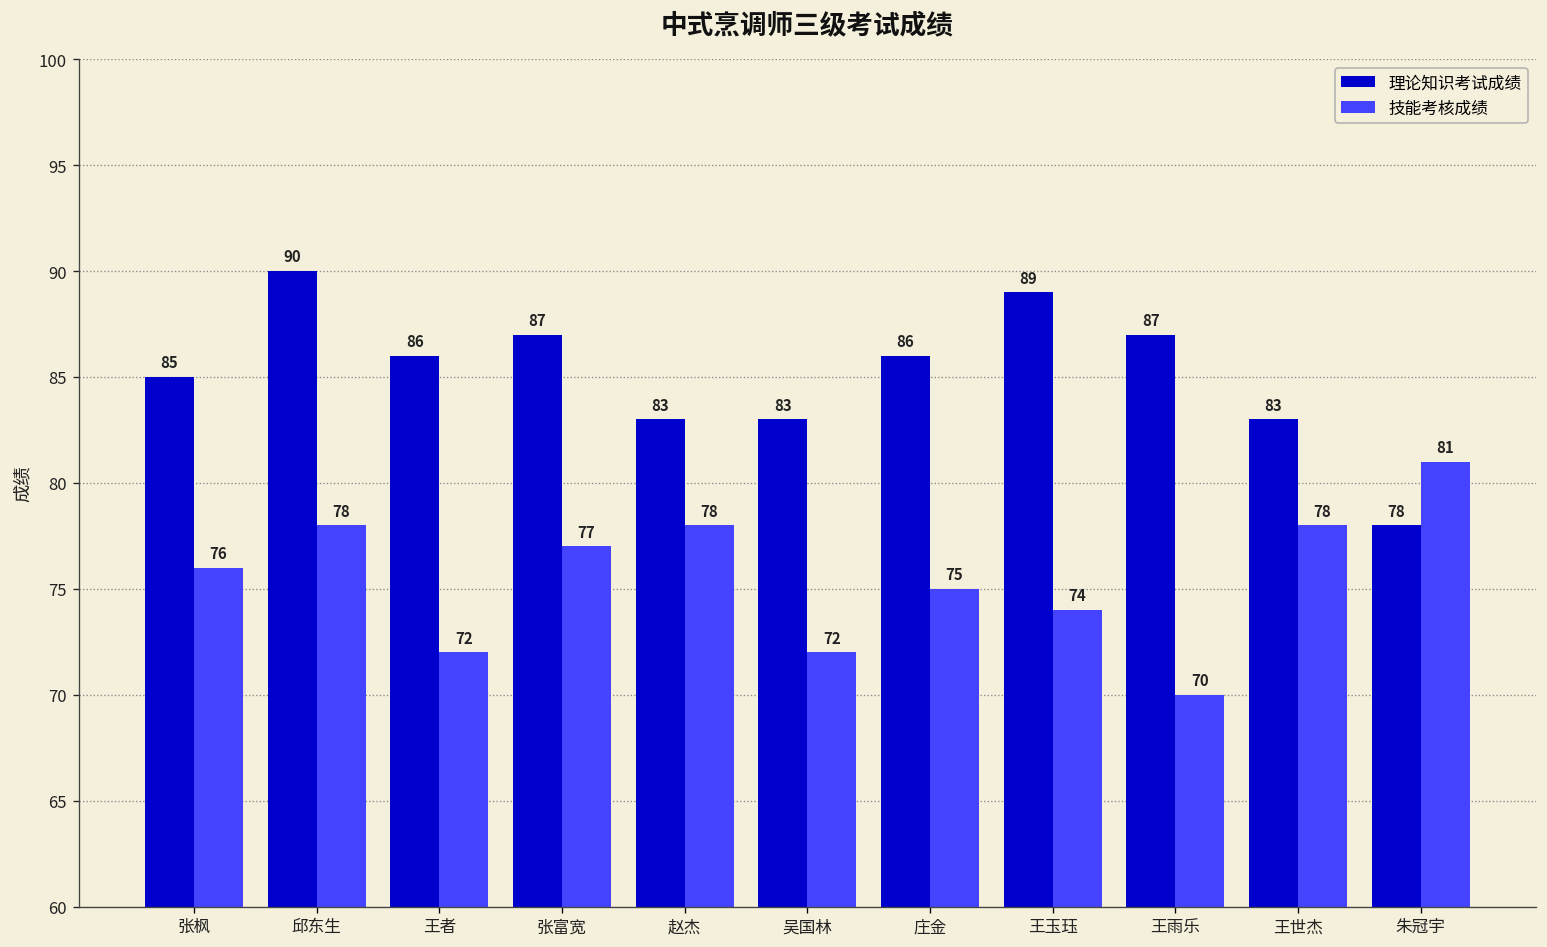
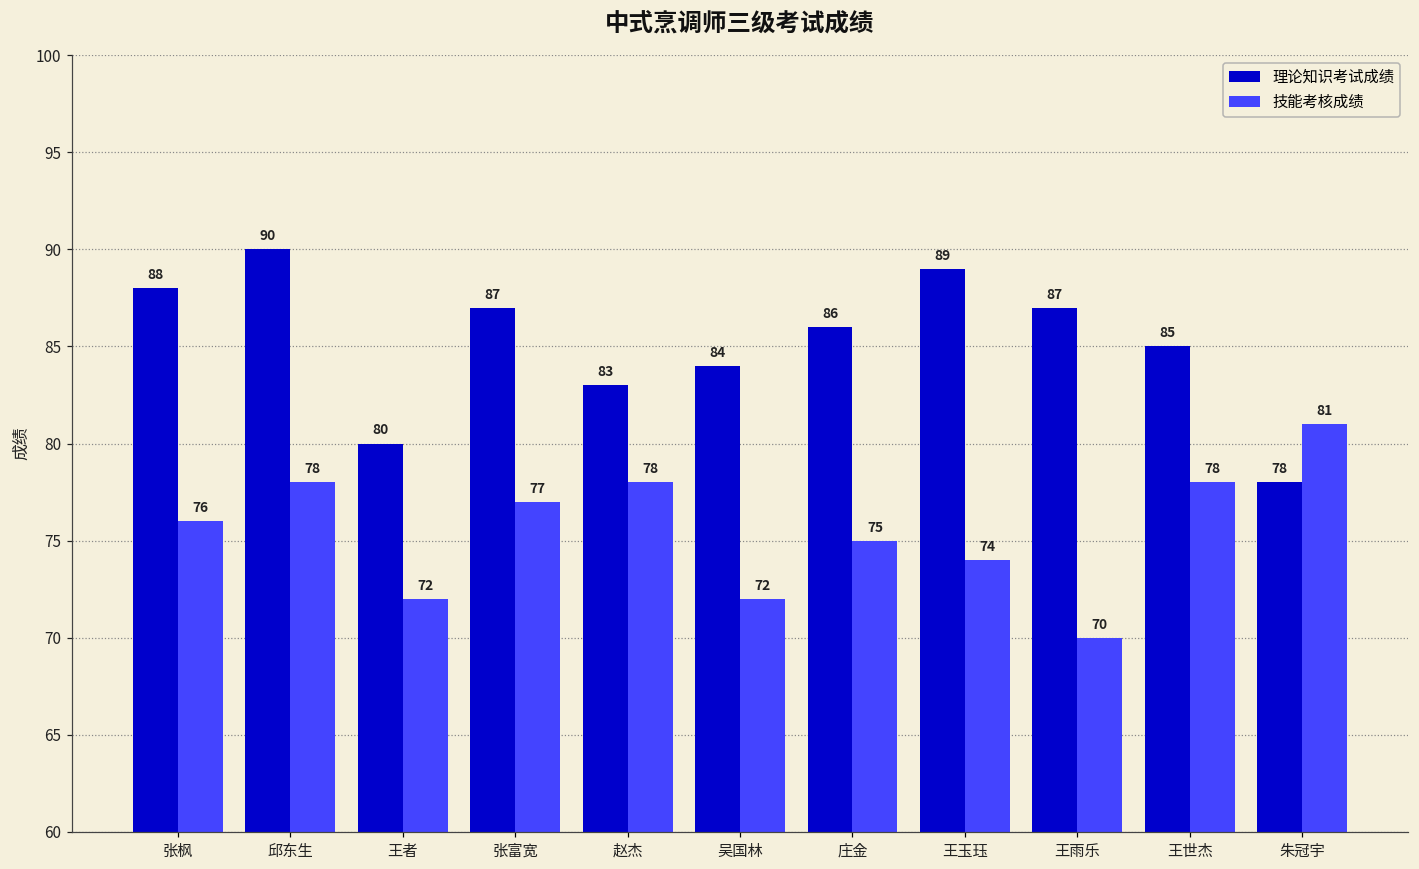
理论知识考试成绩, 张枫: 85 -> 88
理论知识考试成绩, 王者: 86 -> 80
理论知识考试成绩, 吴国林: 83 -> 84
理论知识考试成绩, 王世杰: 83 -> 85
